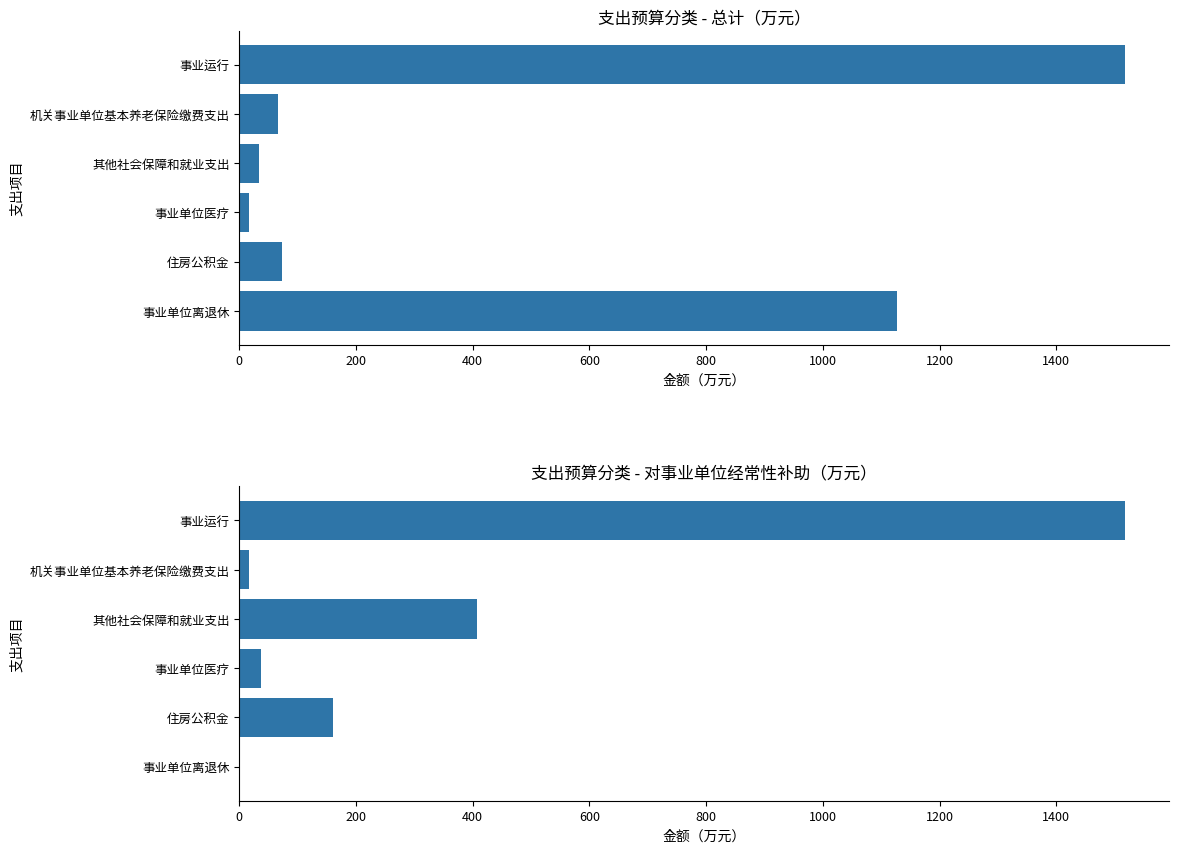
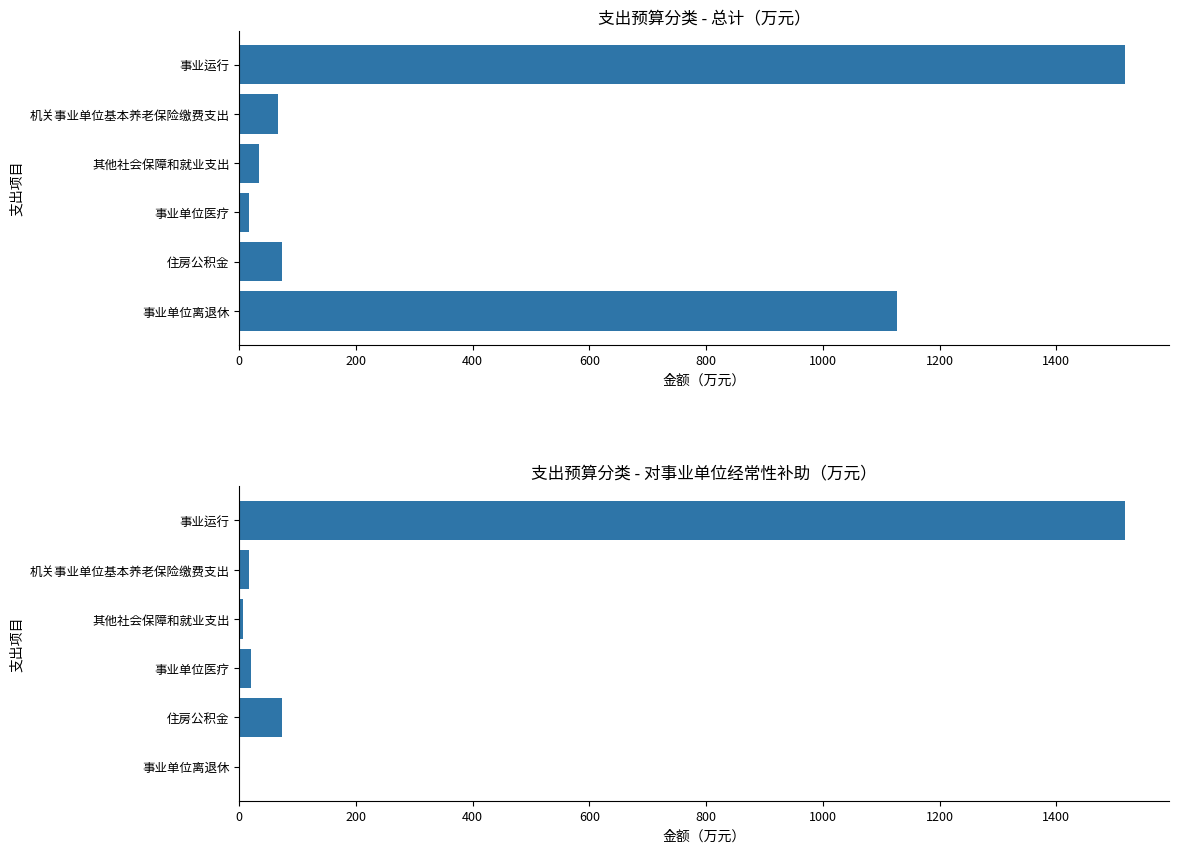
支出预算分类 - 对事业单位经常性补助（万元）, 其他社会保障和就业支出: 410 -> 10
支出预算分类 - 对事业单位经常性补助（万元）, 事业单位医疗: 40 -> 20
支出预算分类 - 对事业单位经常性补助（万元）, 住房公积金: 160 -> 70
